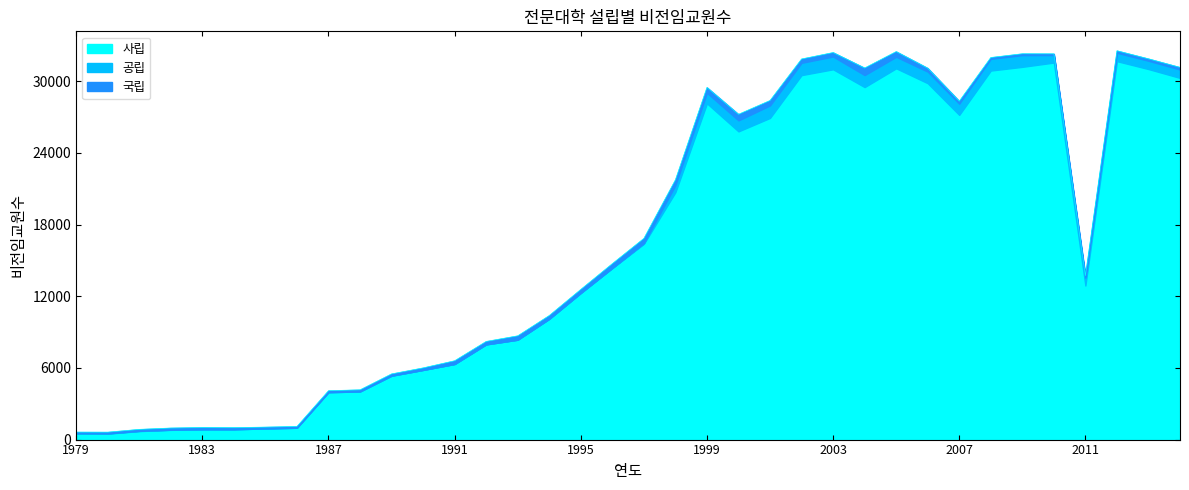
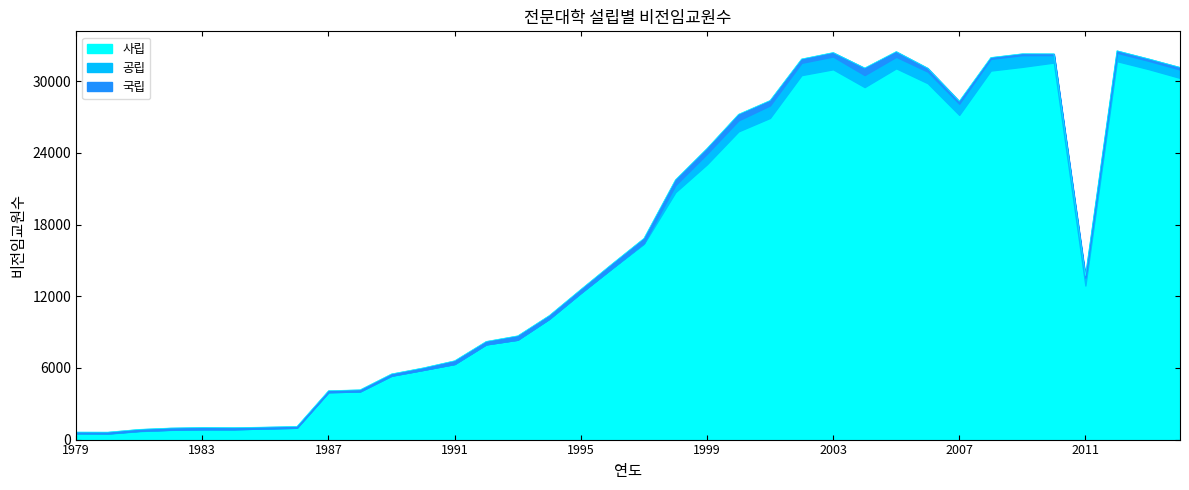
사립, 1999: 28200 -> 23000
